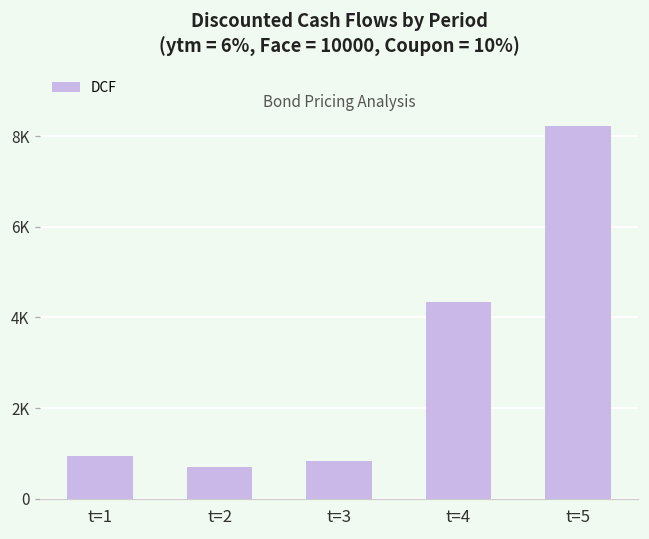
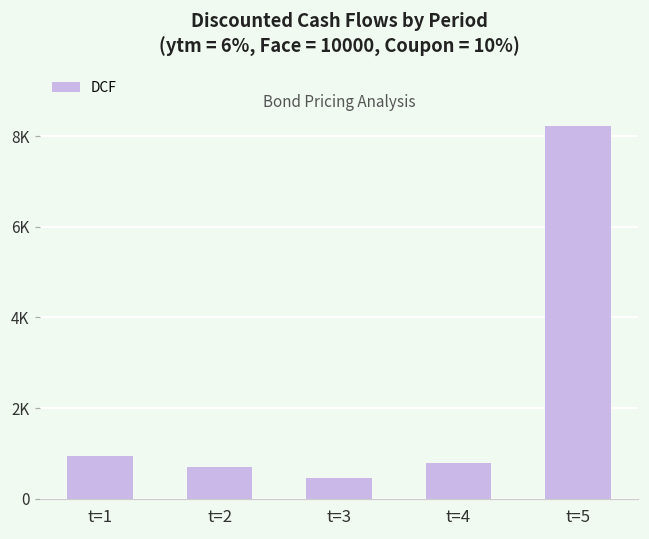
t=3: 800 -> 500
t=4: 4400 -> 800
